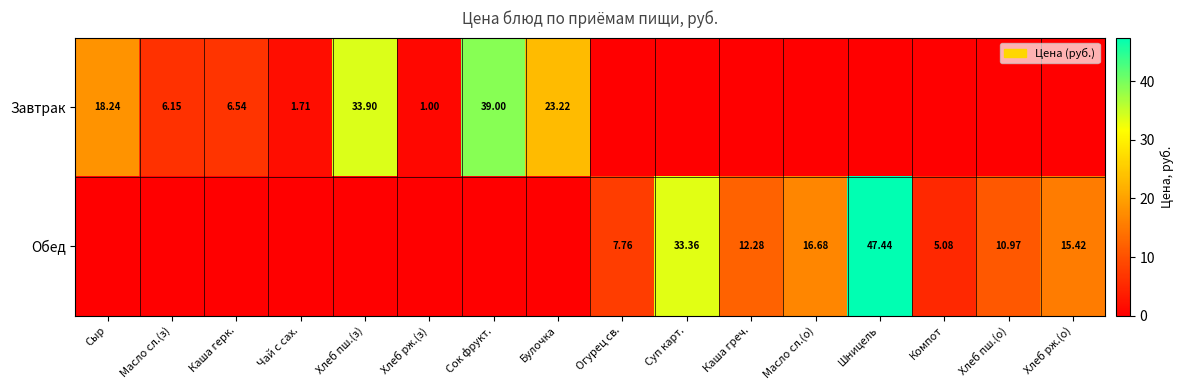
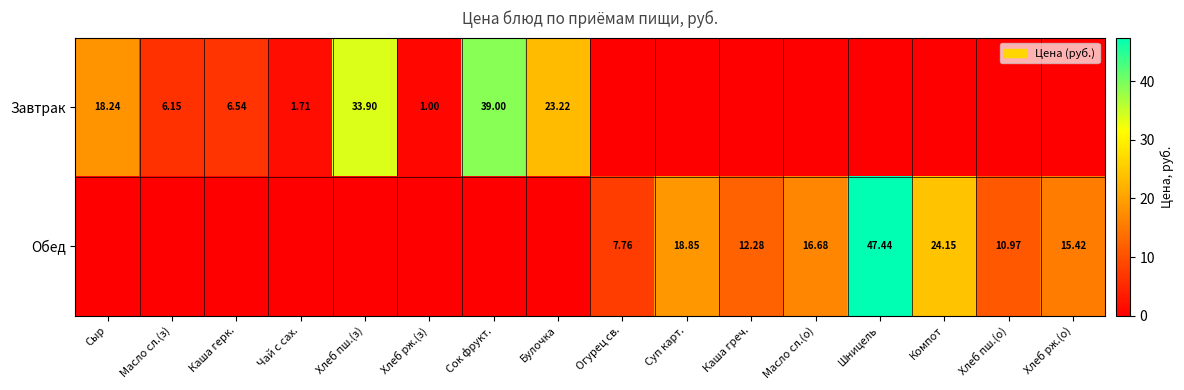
Обед, Суп карт.: 33.36 -> 18.85
Обед, Компот: 5.08 -> 24.15
